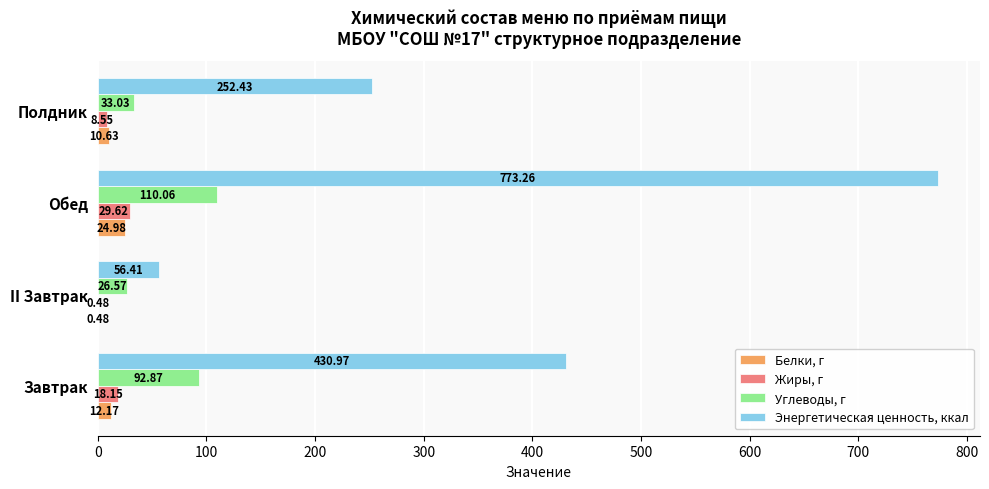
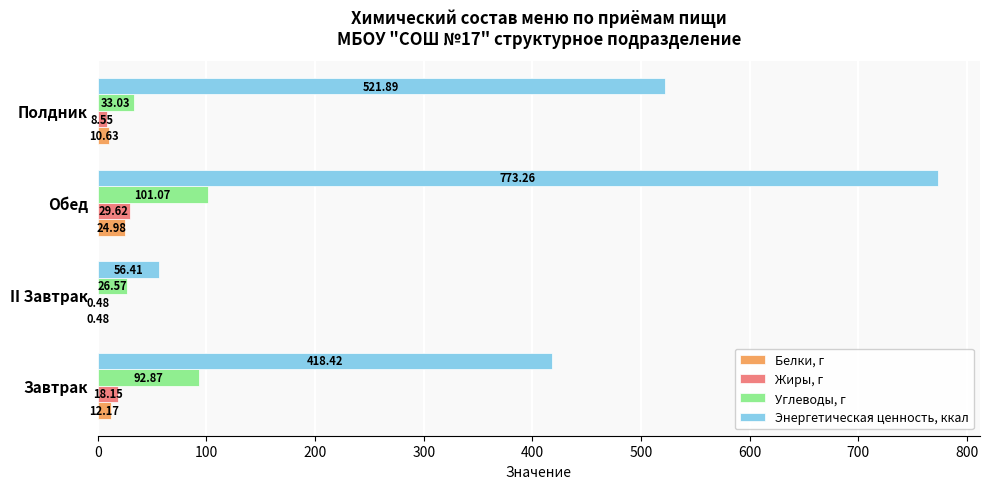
Энергетическая ценность, ккал, Полдник: 252.43 -> 521.89
Углеводы, г, Обед: 110.06 -> 101.07
Энергетическая ценность, ккал, Завтрак: 430.97 -> 418.42
